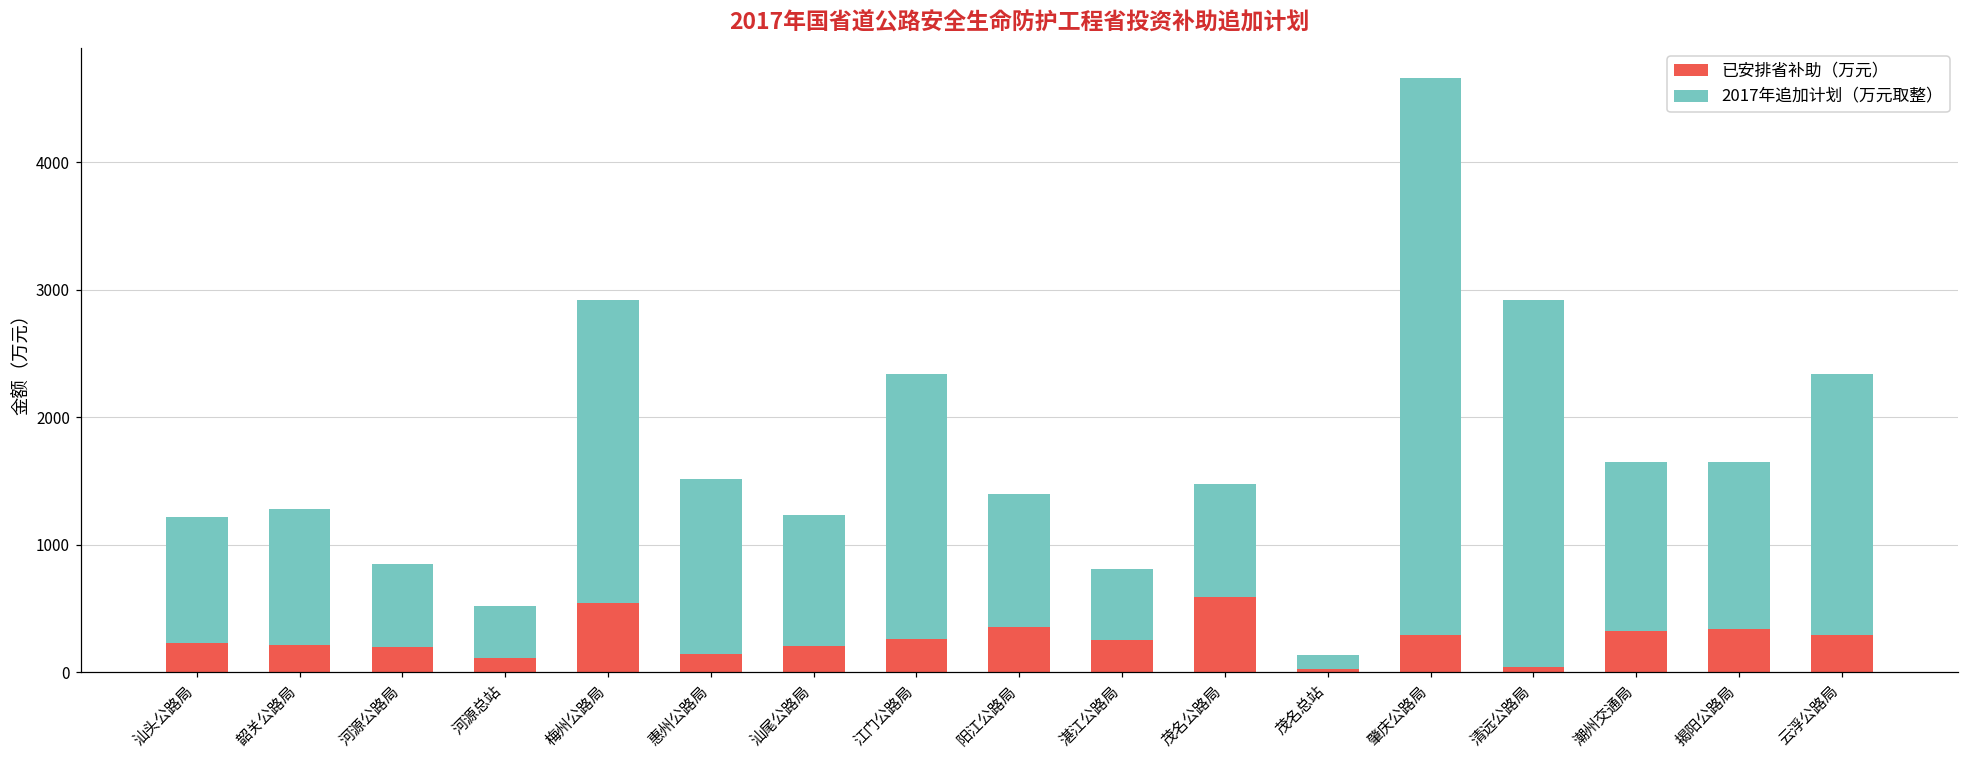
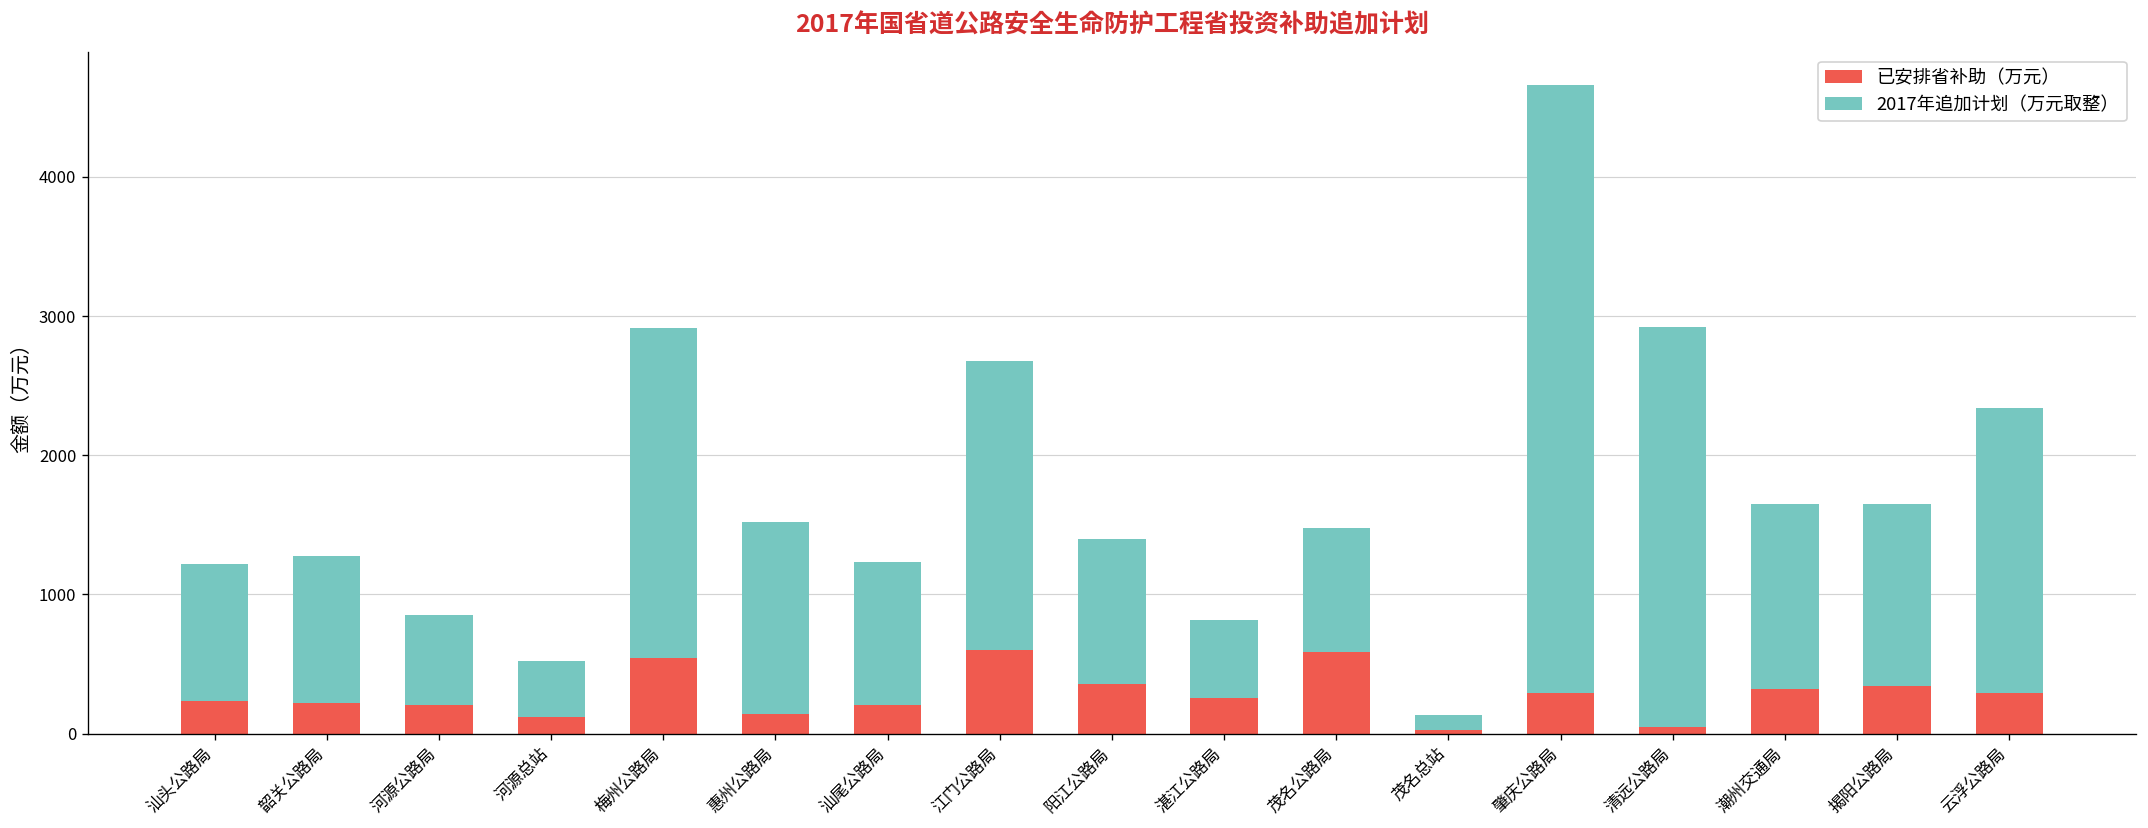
已安排省补助（万元）, 江门公路局: 270 -> 600
